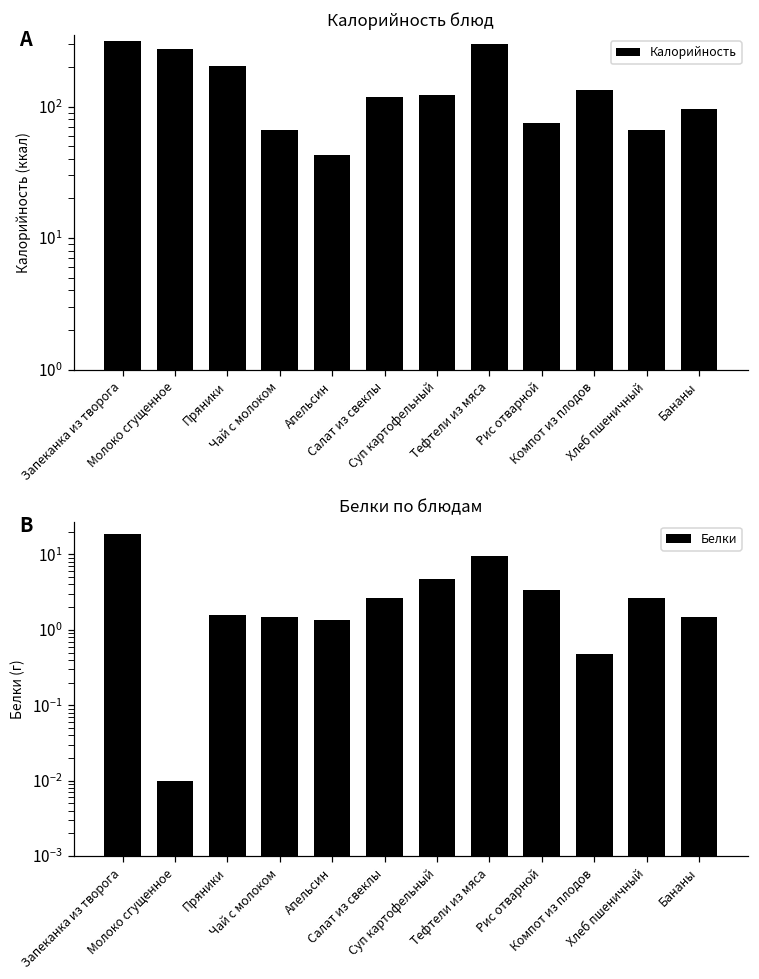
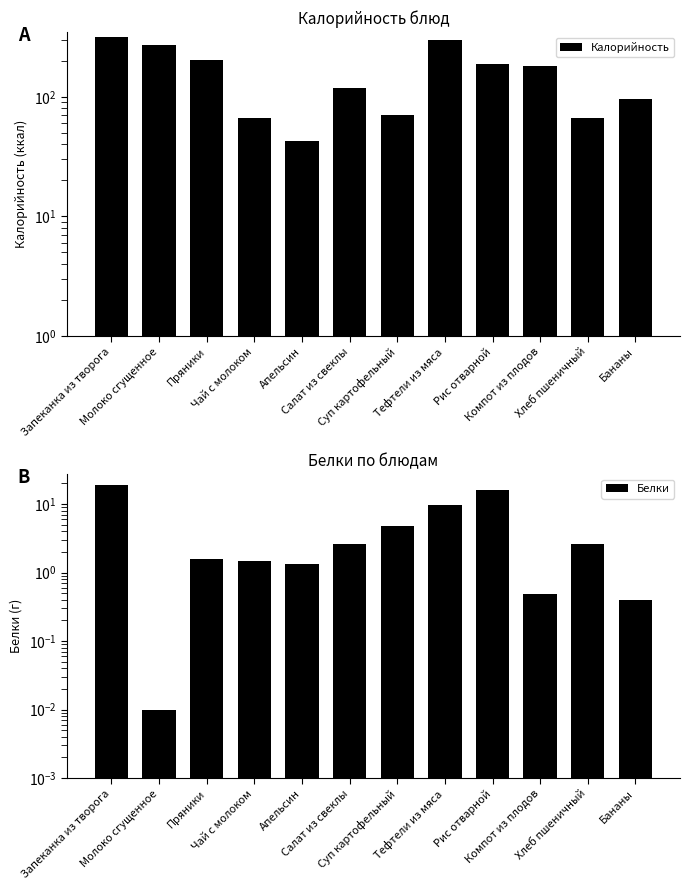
Калорийность блюд, Суп картофельный: 120 -> 70
Калорийность блюд, Рис отварной: 80 -> 190
Калорийность блюд, Компот из плодов: 130 -> 180
Белки по блюдам, Рис отварной: 3 -> 16
Белки по блюдам, Бананы: 1.5 -> 0.4
